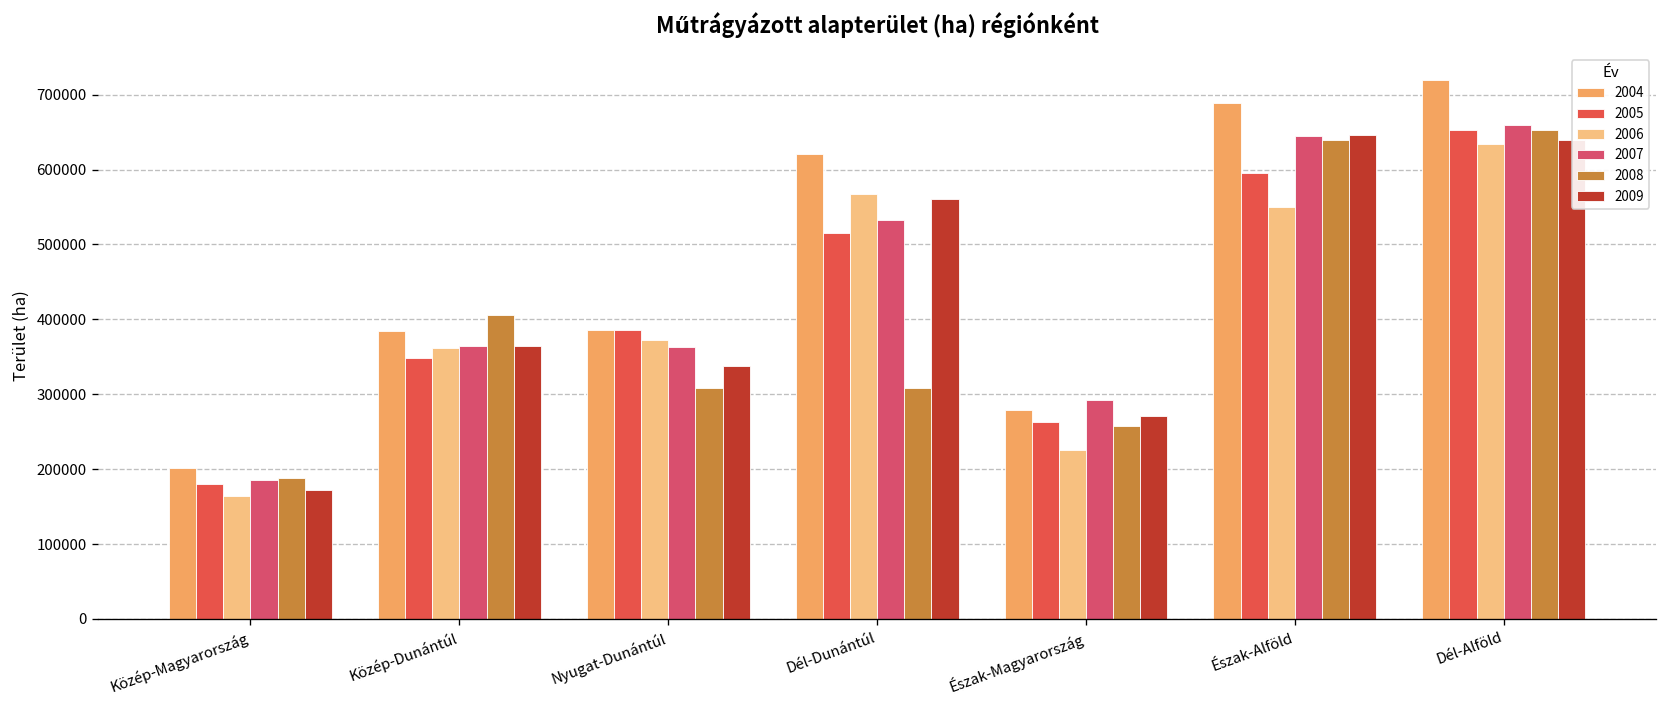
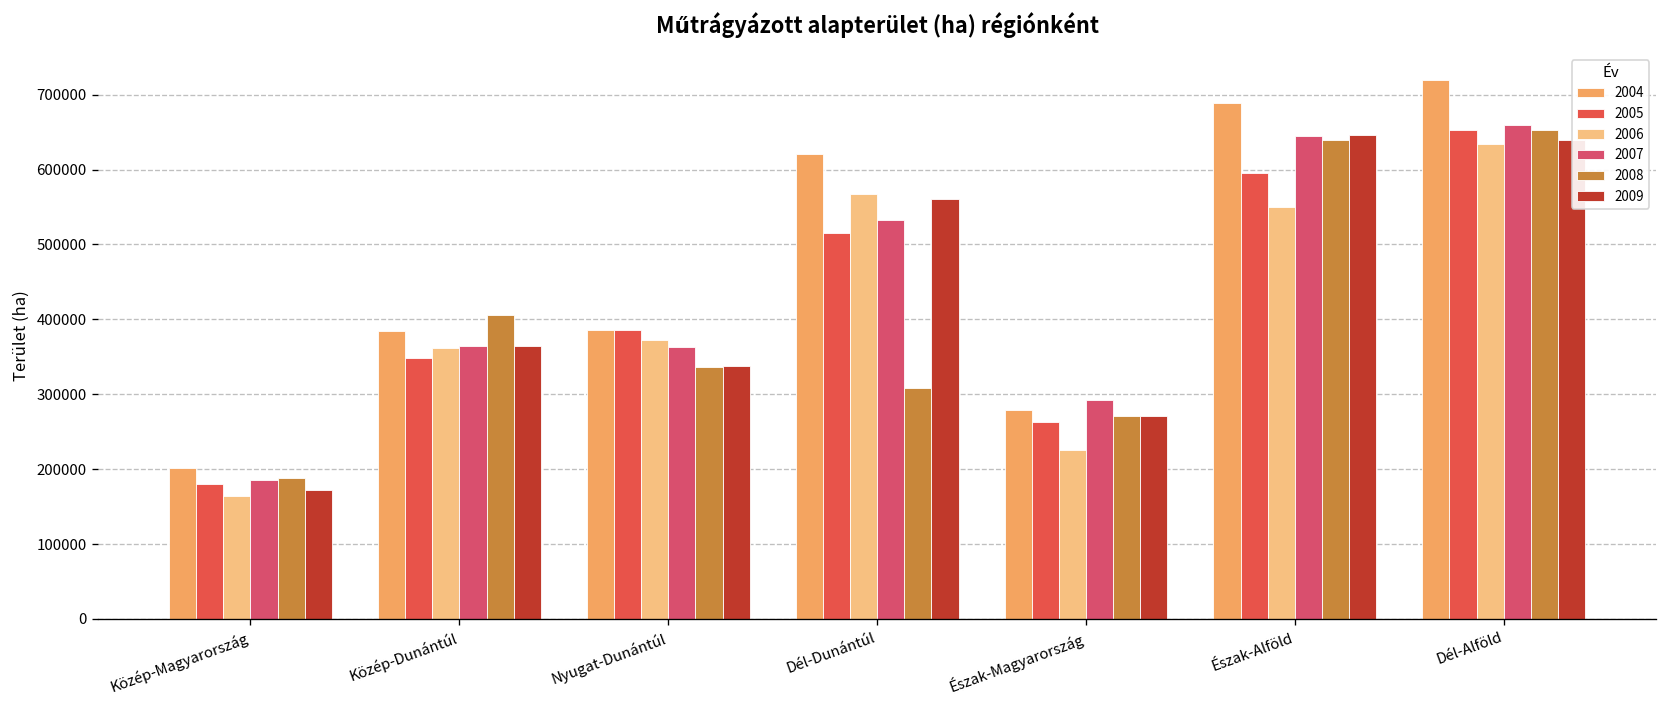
2008, Nyugat-Dunántúl: 310000 -> 340000
2008, Észak-Magyarország: 260000 -> 270000
